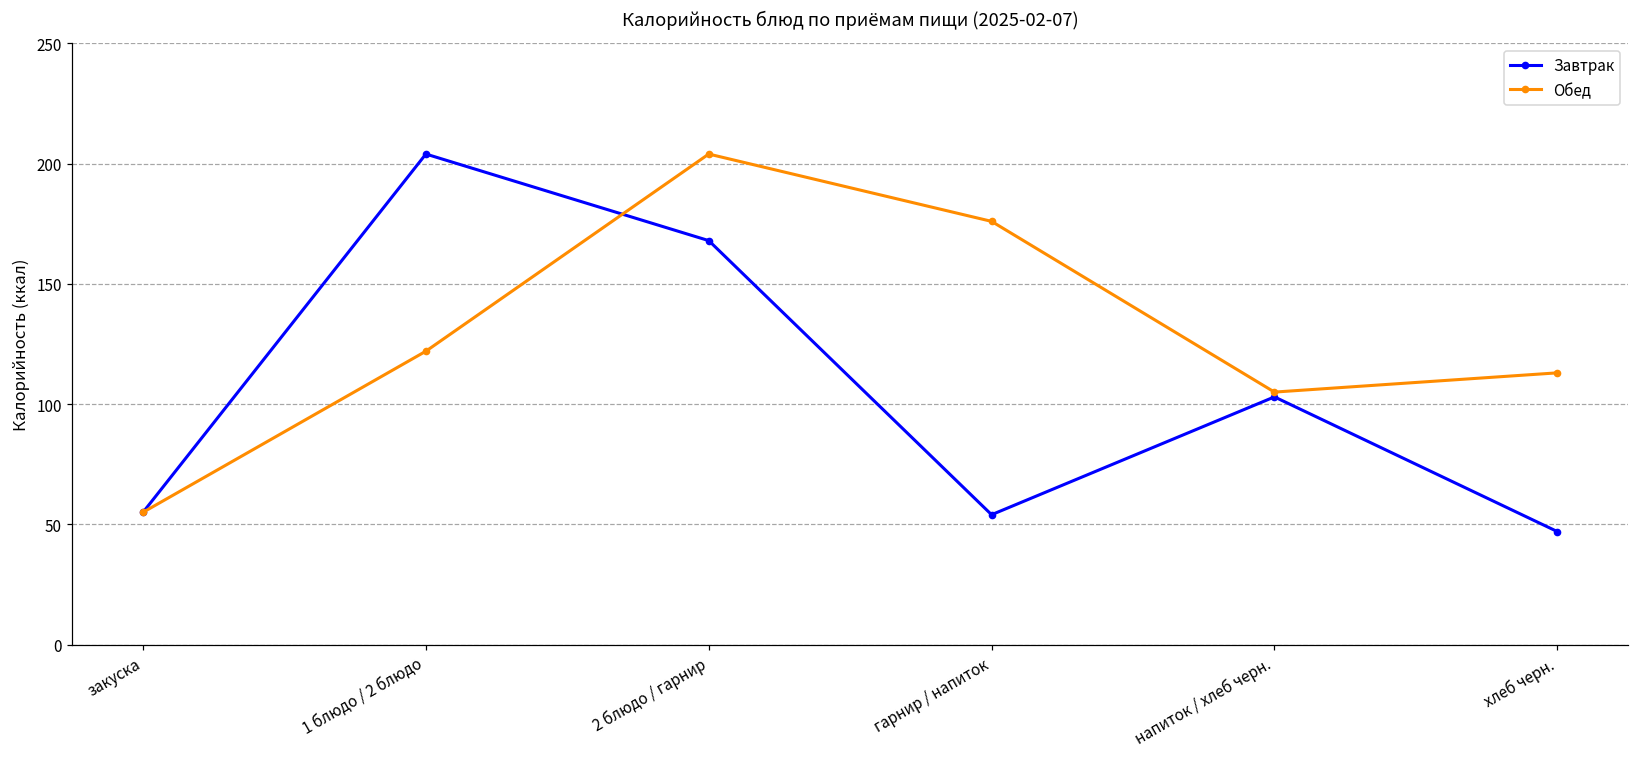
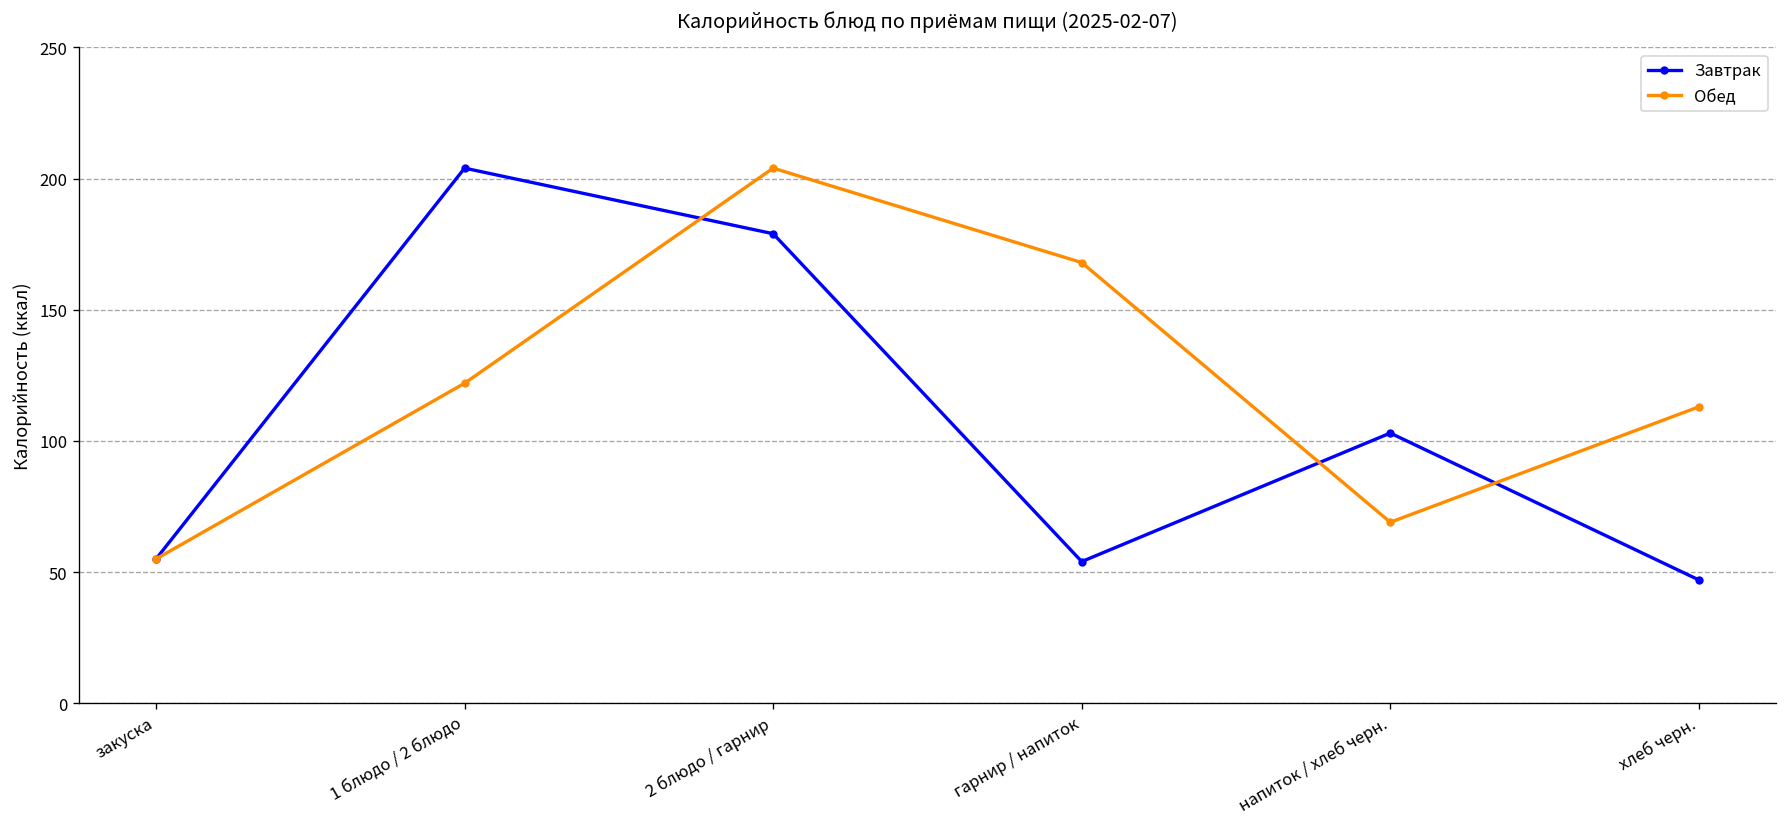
Завтрак, 2 блюдо / гарнир: 168 -> 179
Обед, гарнир / напиток: 176 -> 168
Обед, напиток / хлеб черн.: 105 -> 69
